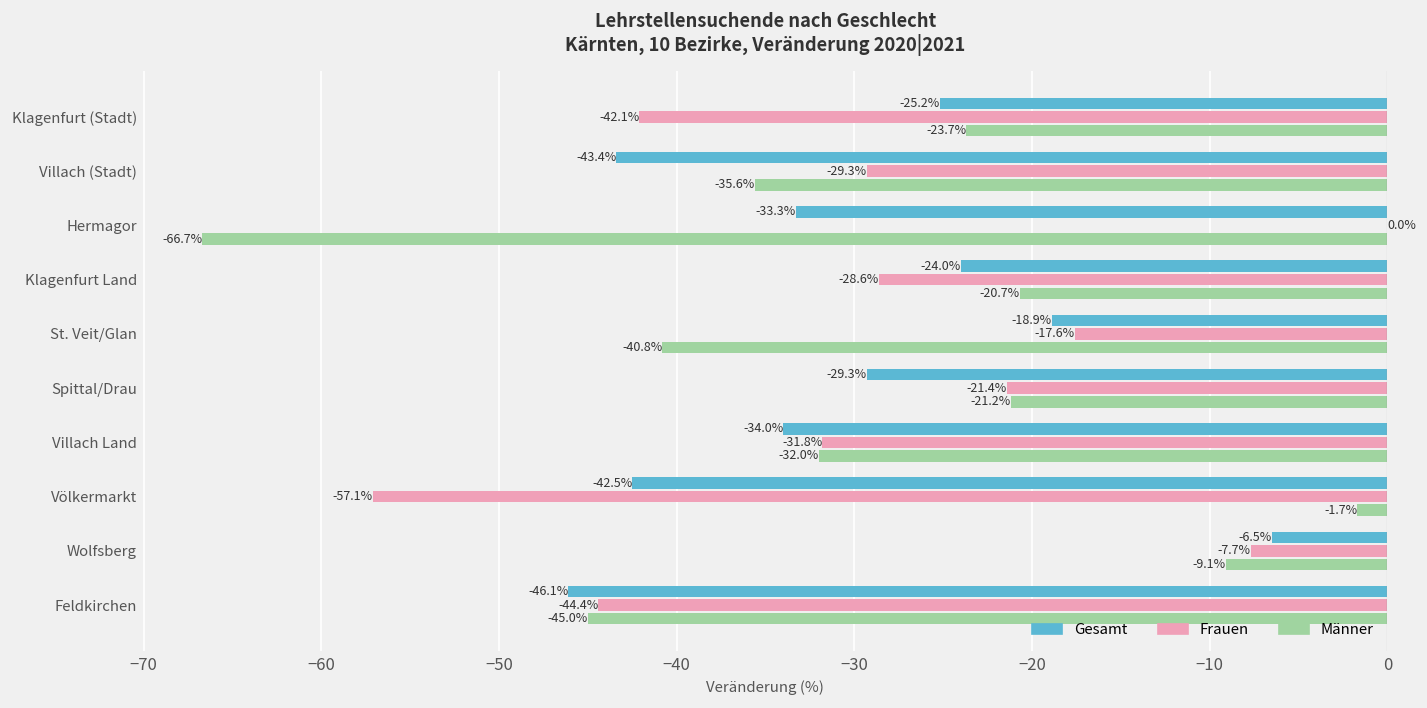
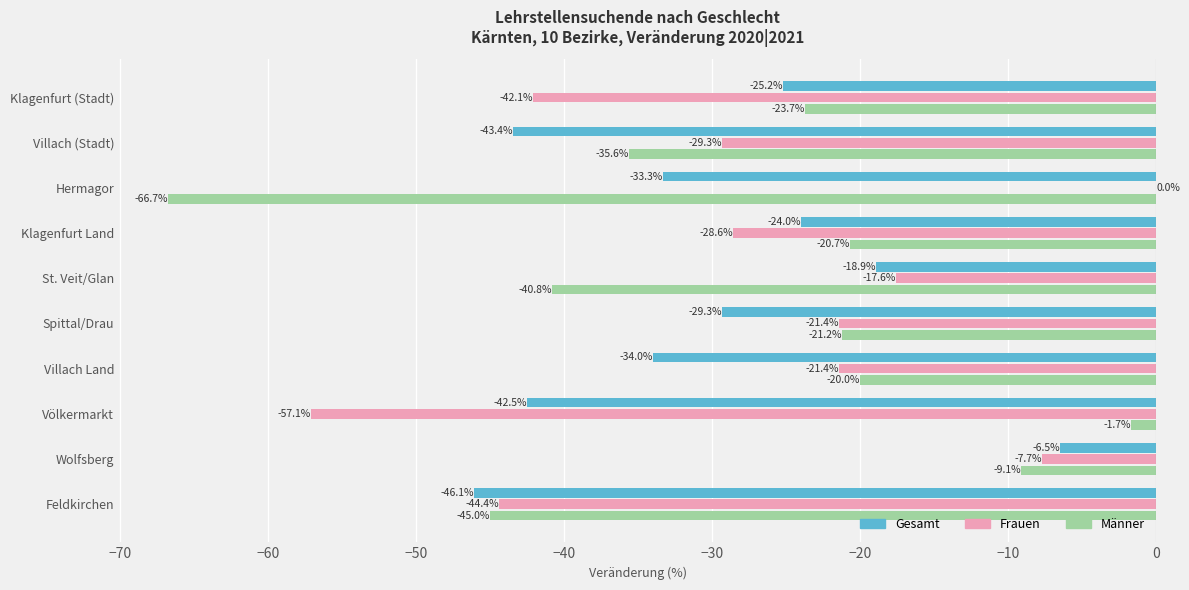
Frauen, Villach Land: -31.8% -> -21.4%
Männer, Villach Land: -32.0% -> -20.0%
